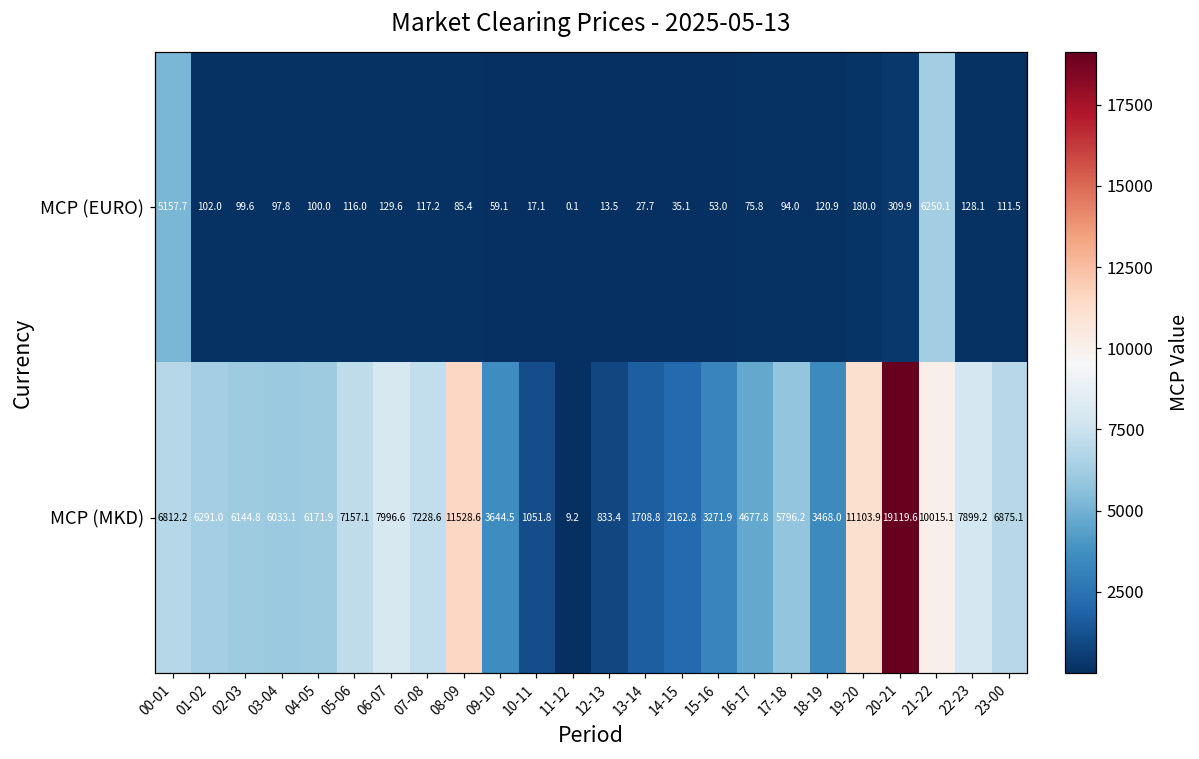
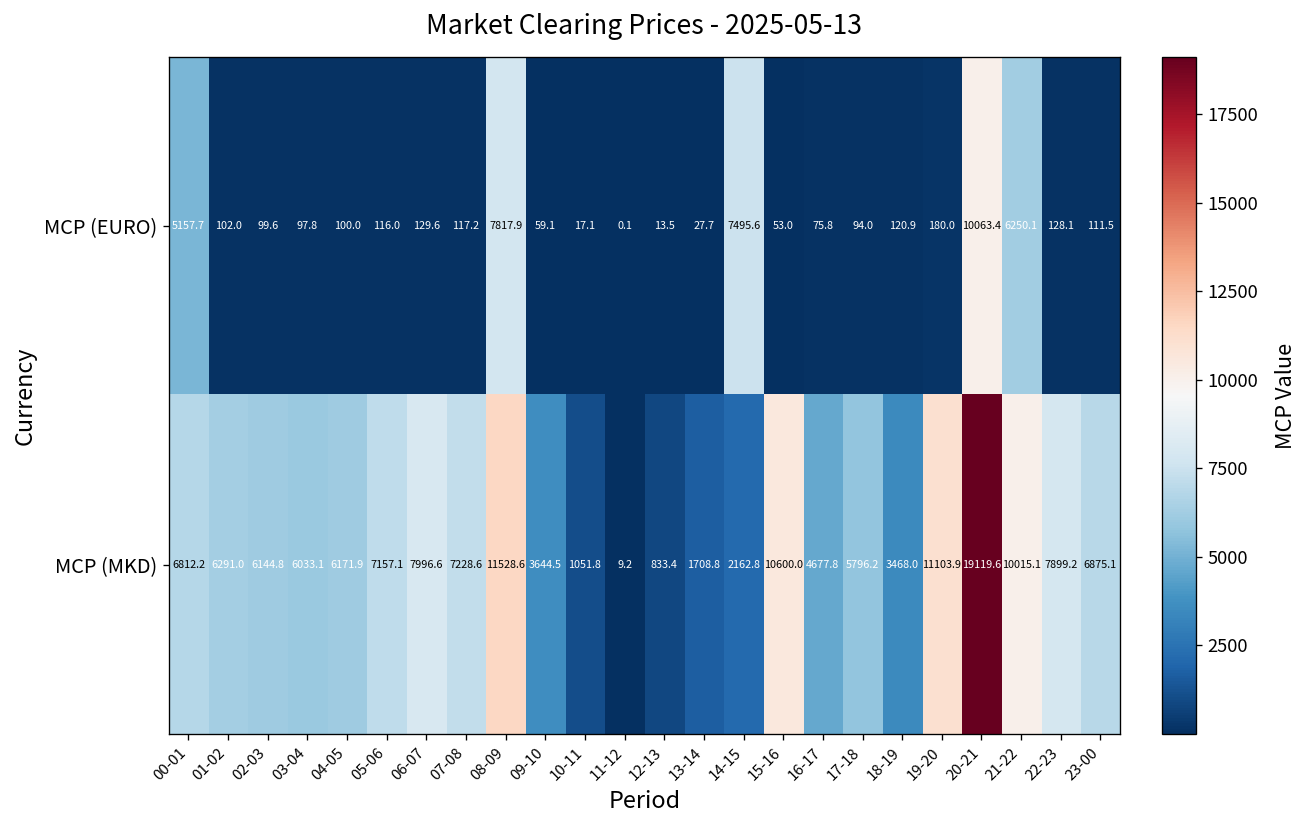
MCP (EURO), 08-09: 85.4 -> 7817.9
MCP (EURO), 14-15: 35.1 -> 7495.6
MCP (EURO), 20-21: 309.9 -> 10063.4
MCP (MKD), 15-16: 3271.9 -> 10600.0
